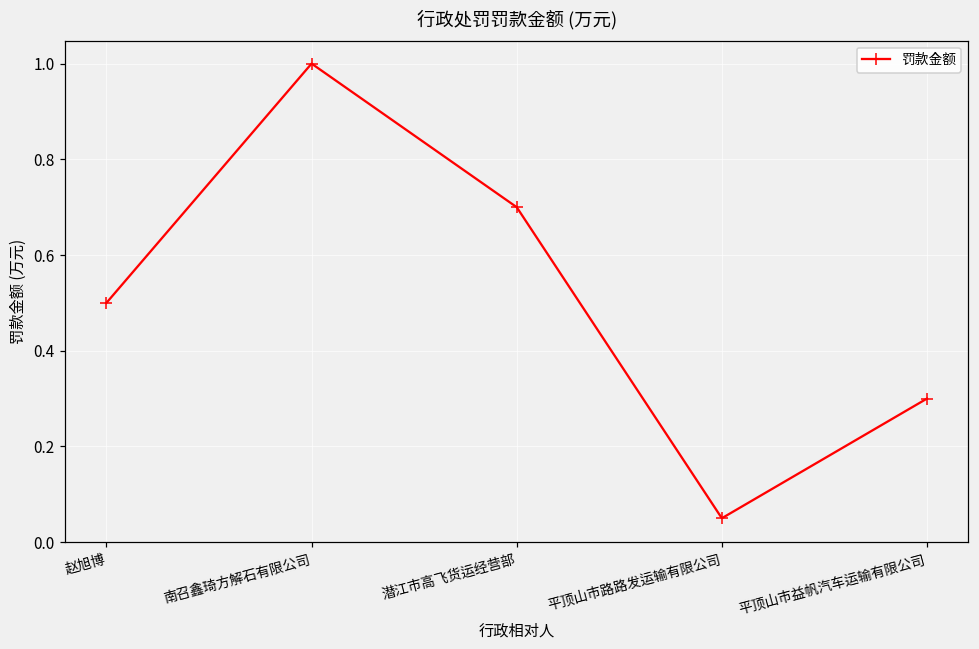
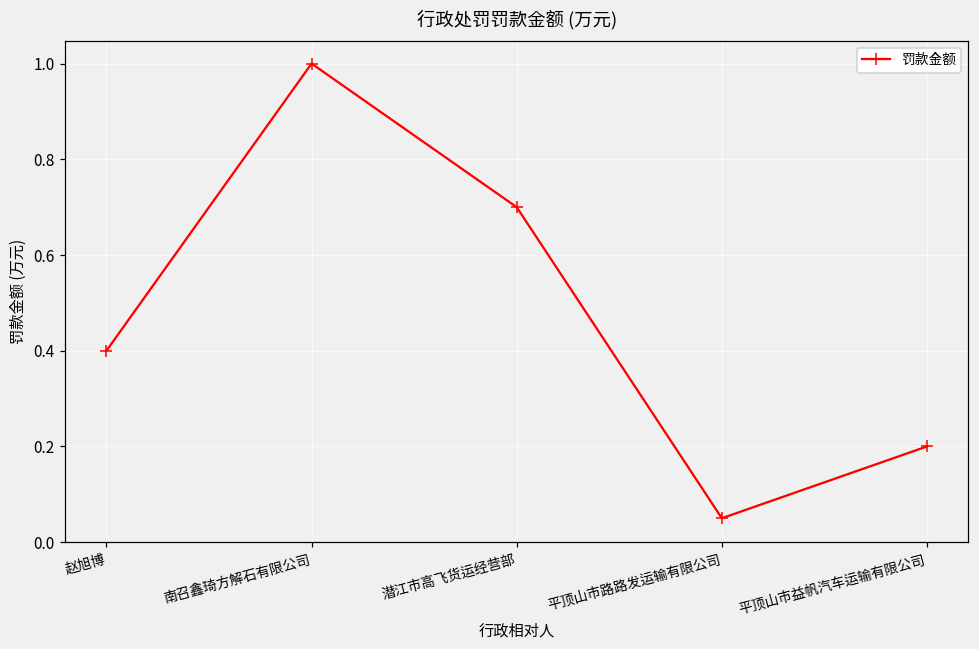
赵旭博: 0.5 -> 0.4
平顶山市益帆汽车运输有限公司: 0.3 -> 0.2
